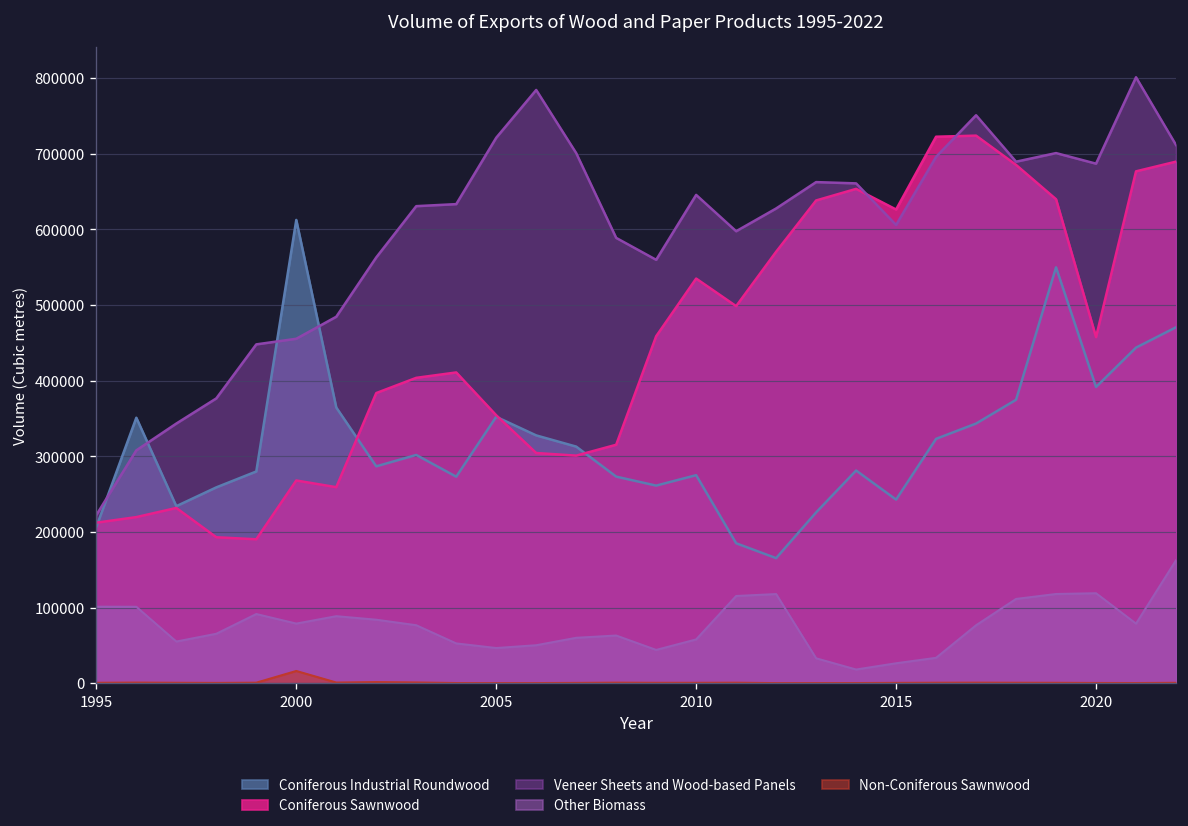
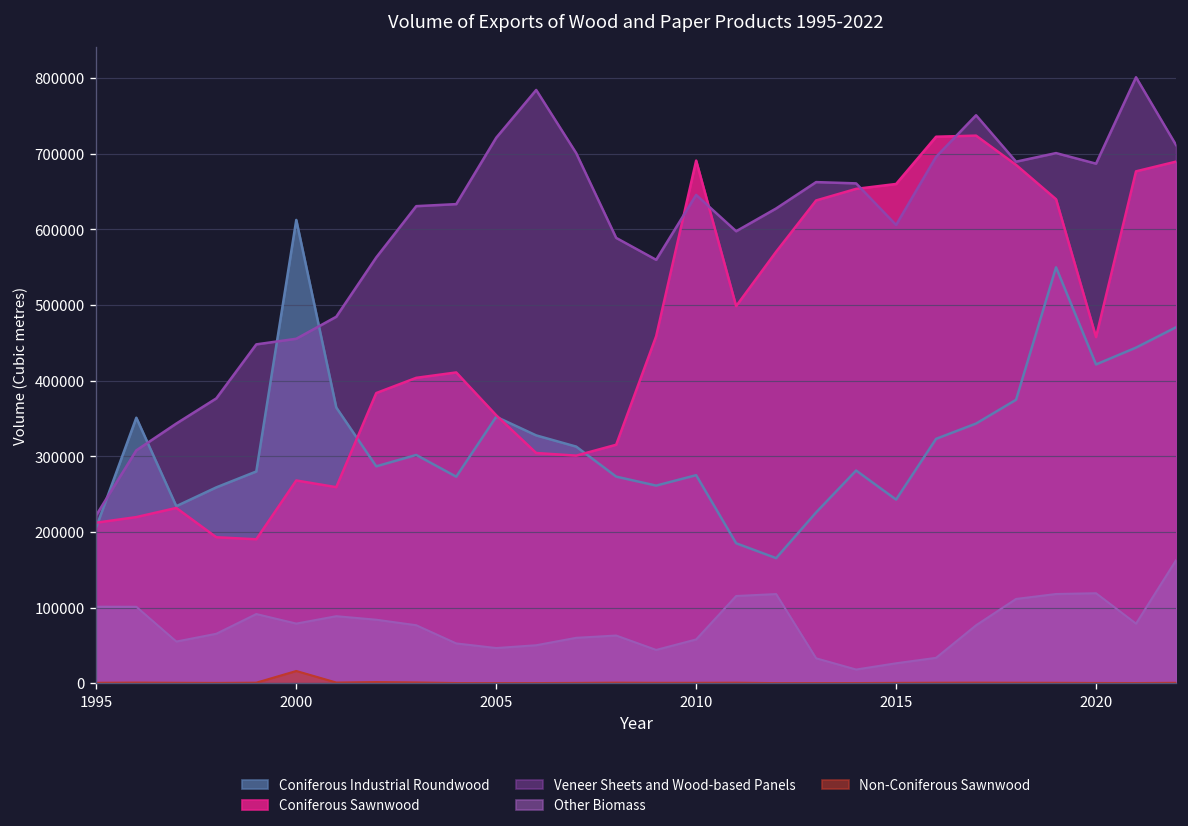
Coniferous Sawnwood, 2010: 540000 -> 690000
Coniferous Sawnwood, 2015: 630000 -> 660000
Coniferous Industrial Roundwood, 2020: 390000 -> 420000
